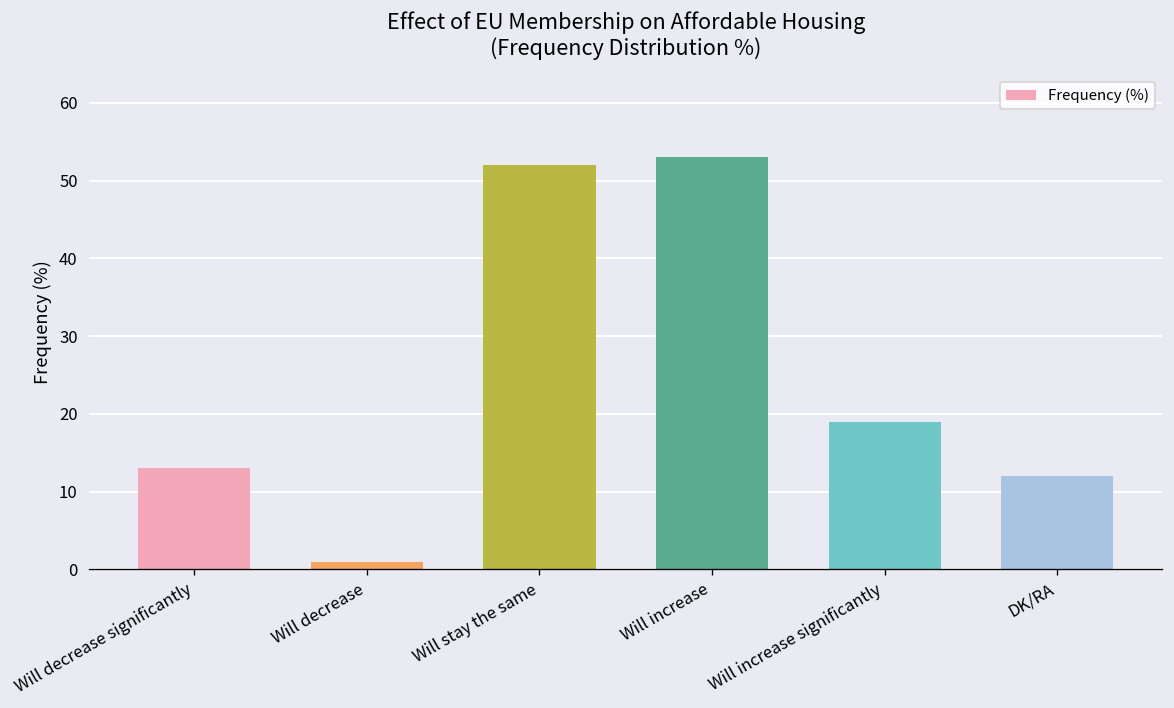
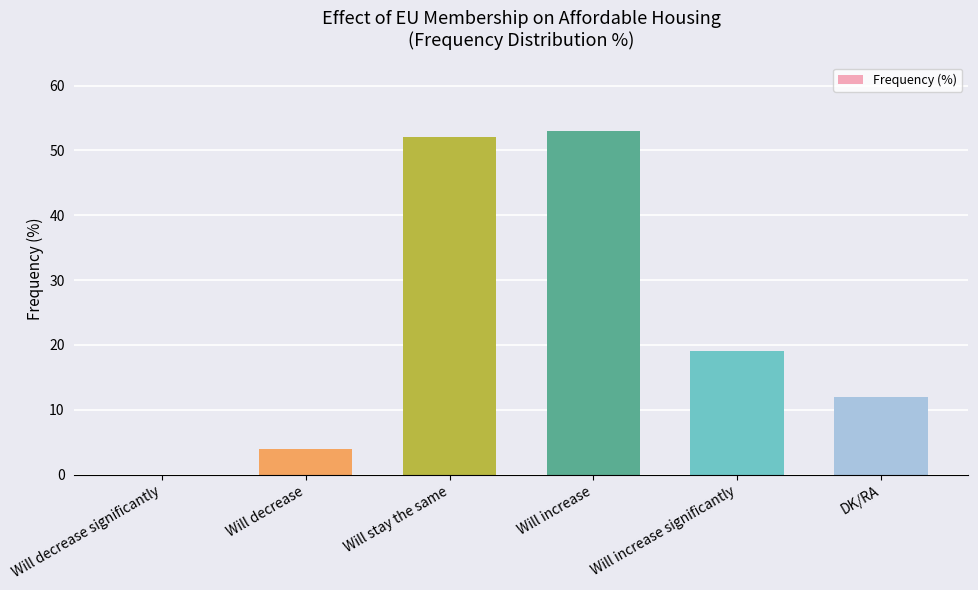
Will decrease significantly: 13 -> 0
Will decrease: 1 -> 4
